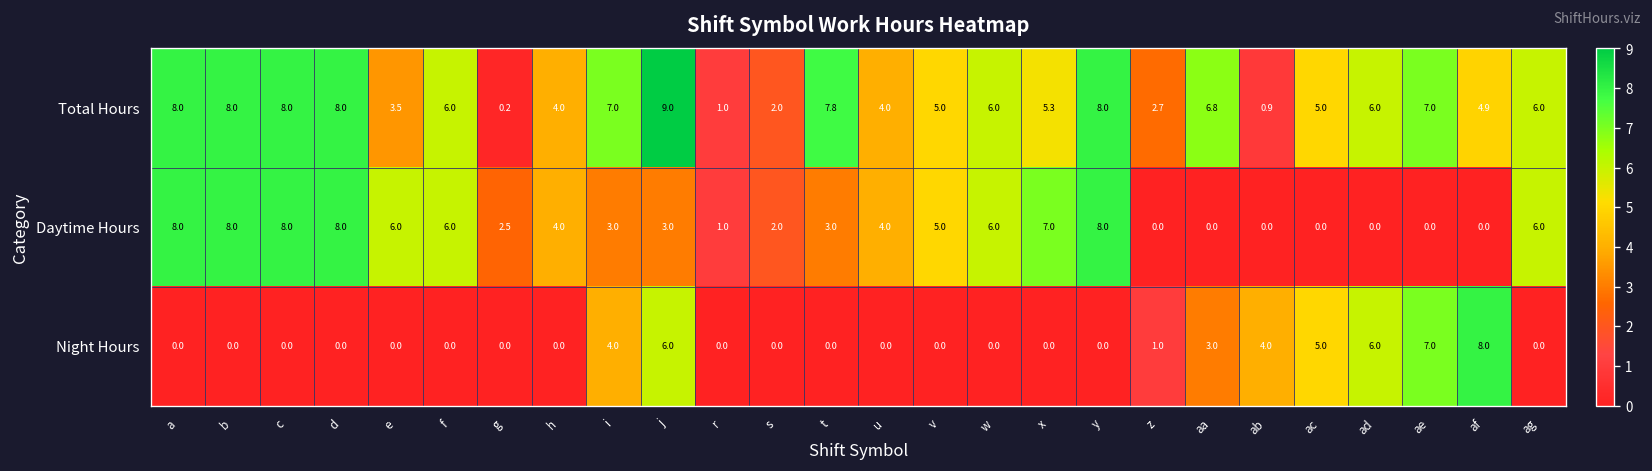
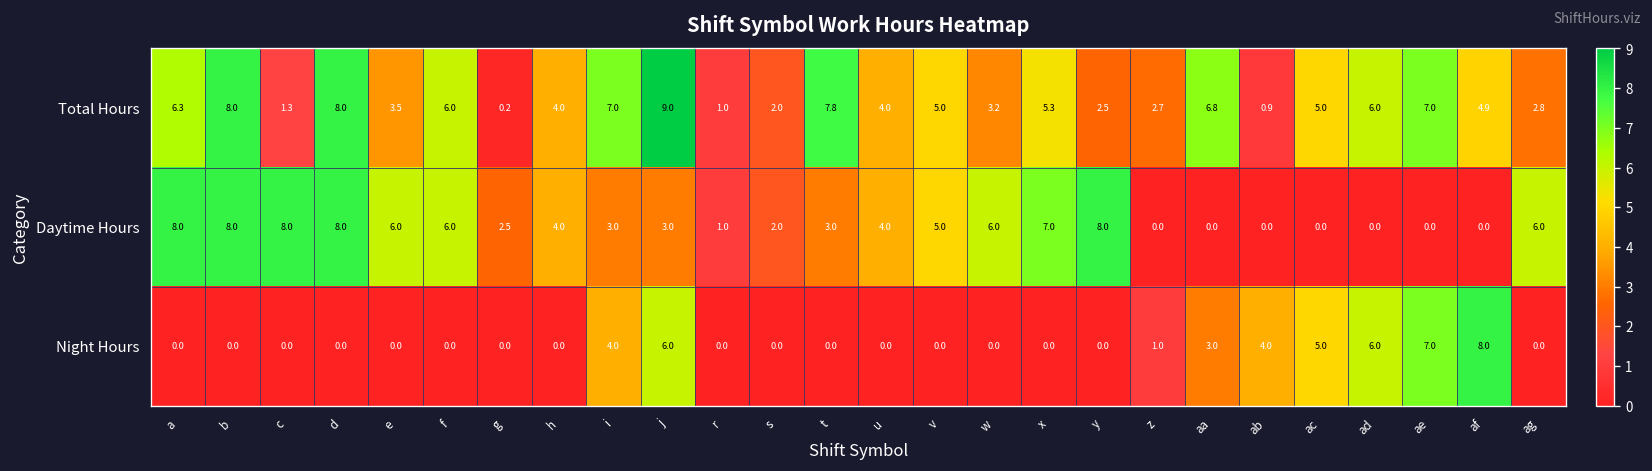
Total Hours, a: 8.0 -> 6.3
Total Hours, c: 8.0 -> 1.3
Total Hours, w: 6.0 -> 3.2
Total Hours, y: 8.0 -> 2.5
Total Hours, ag: 6.0 -> 2.8
